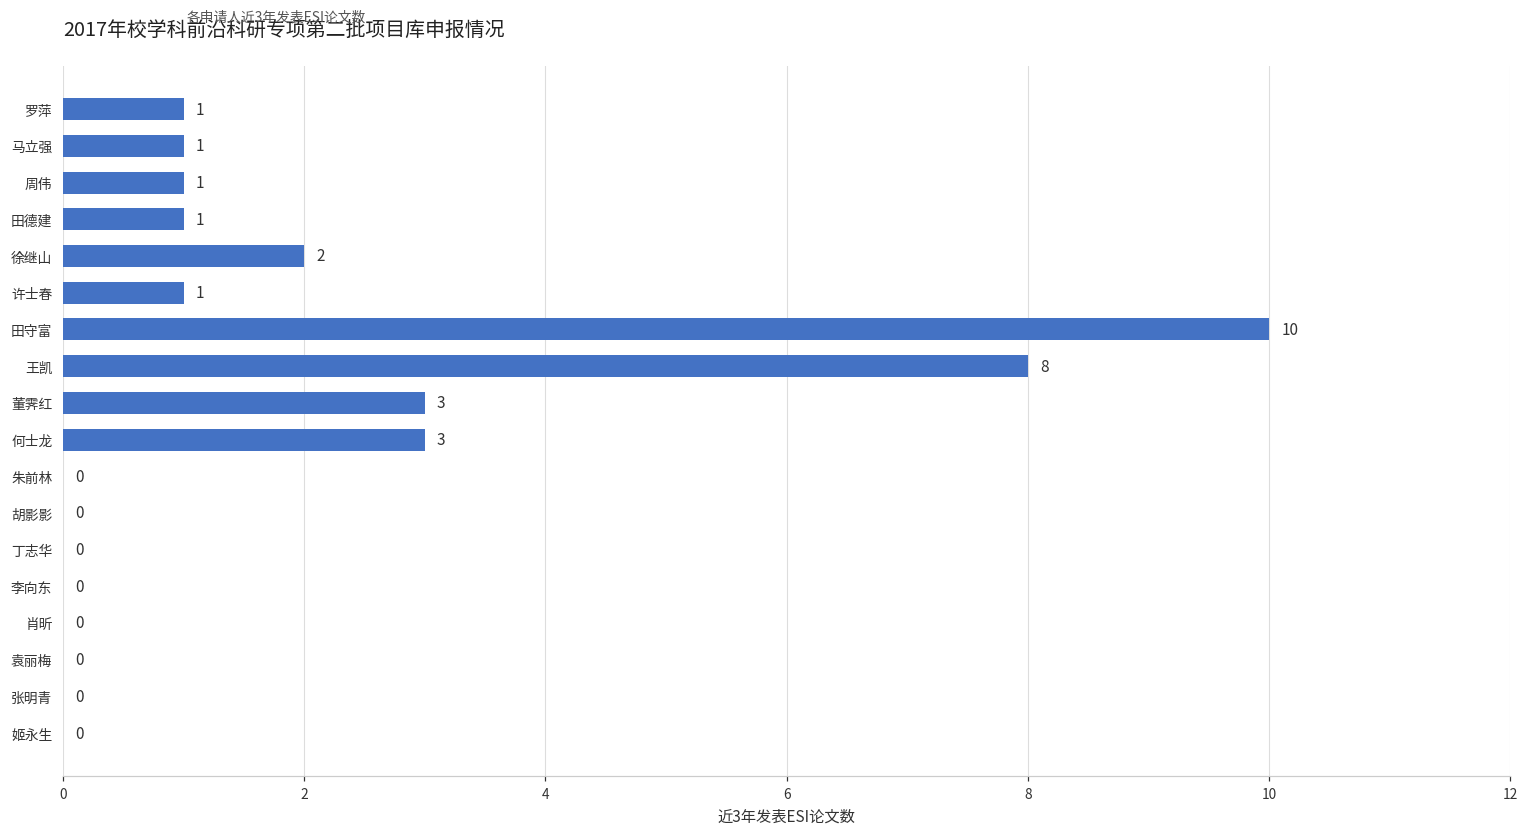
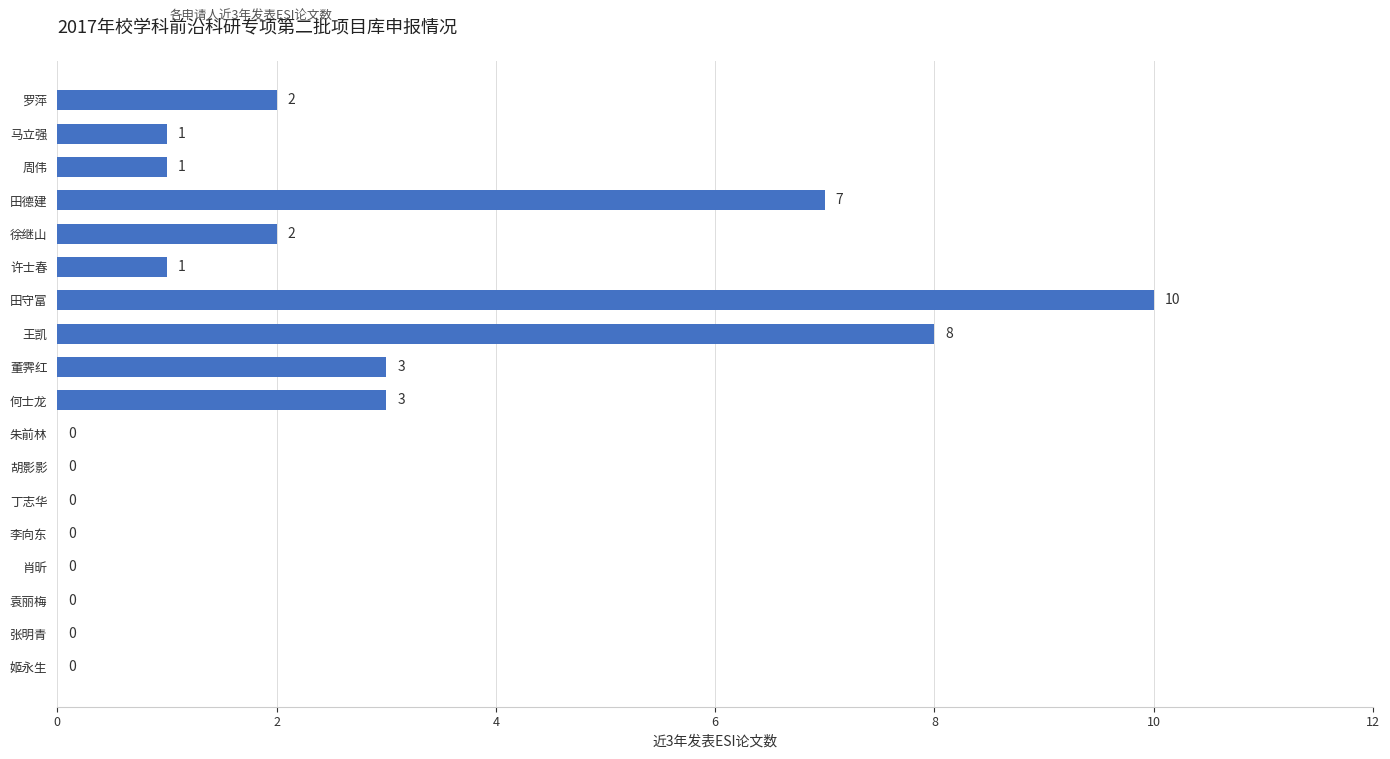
罗萍: 1 -> 2
田德建: 1 -> 7
